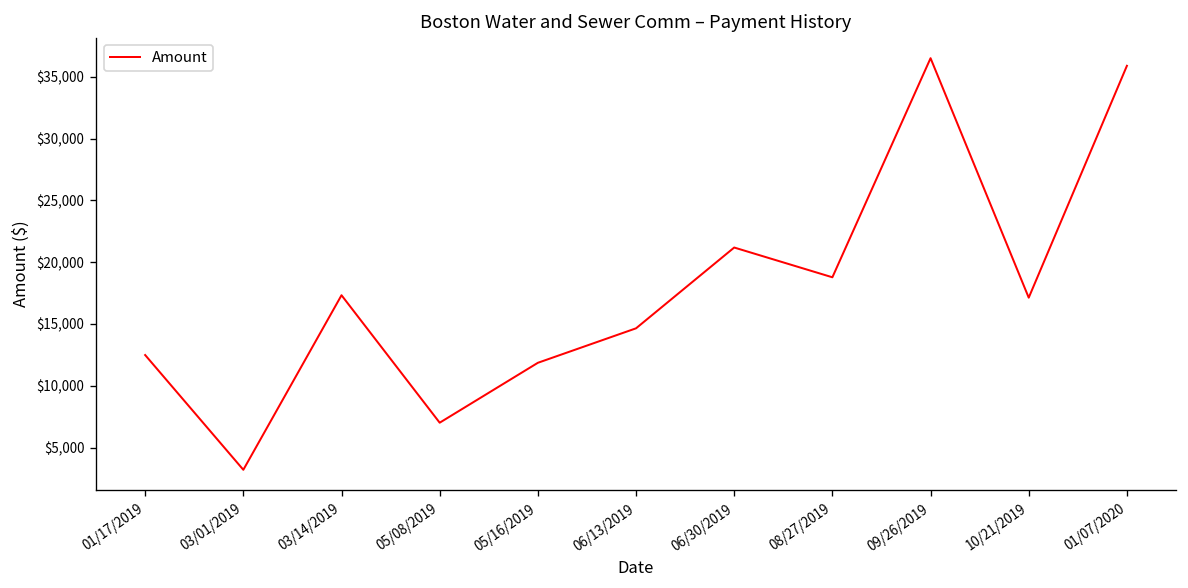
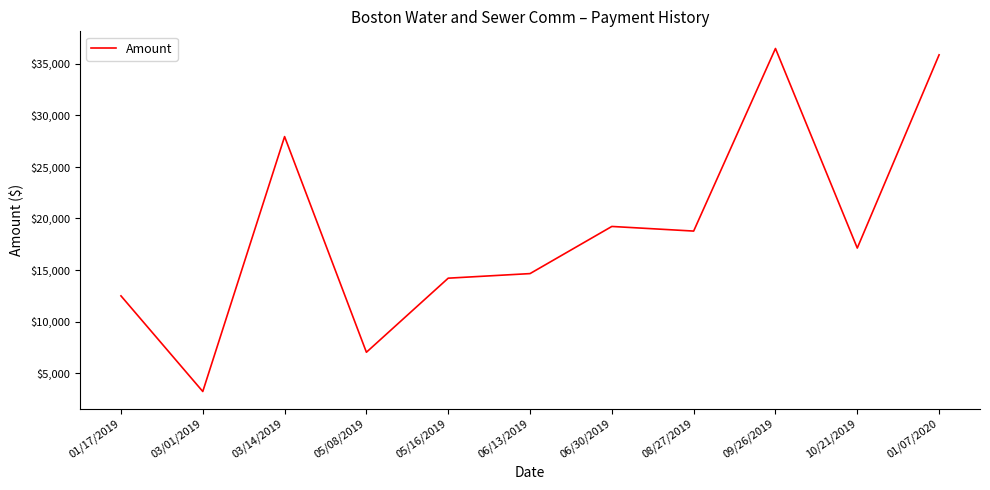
03/14/2019: $17,300 -> $27,900
05/16/2019: $11,900 -> $14,200
06/30/2019: $21,200 -> $19,200
